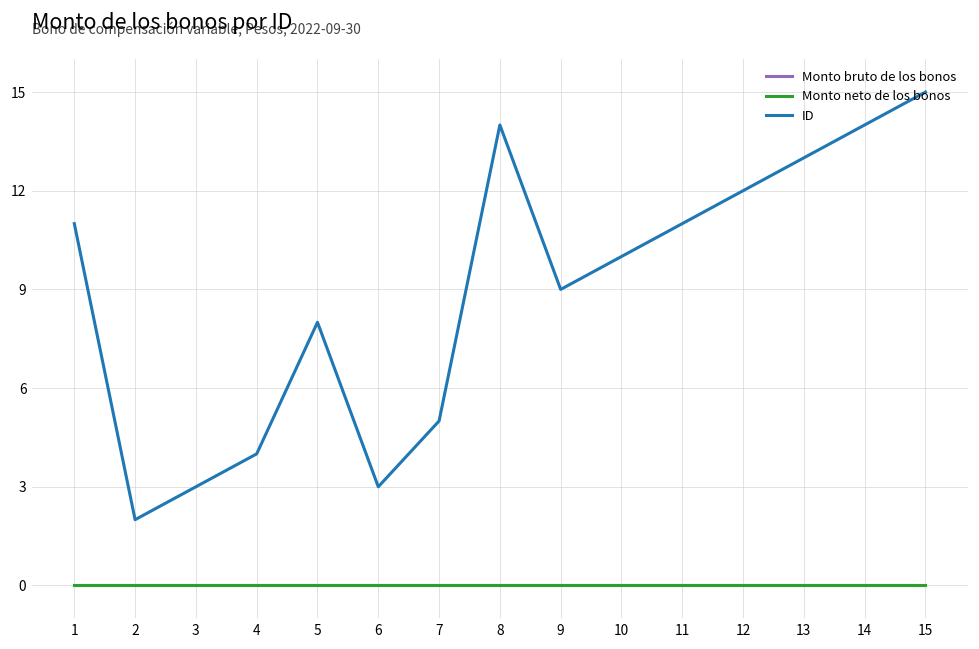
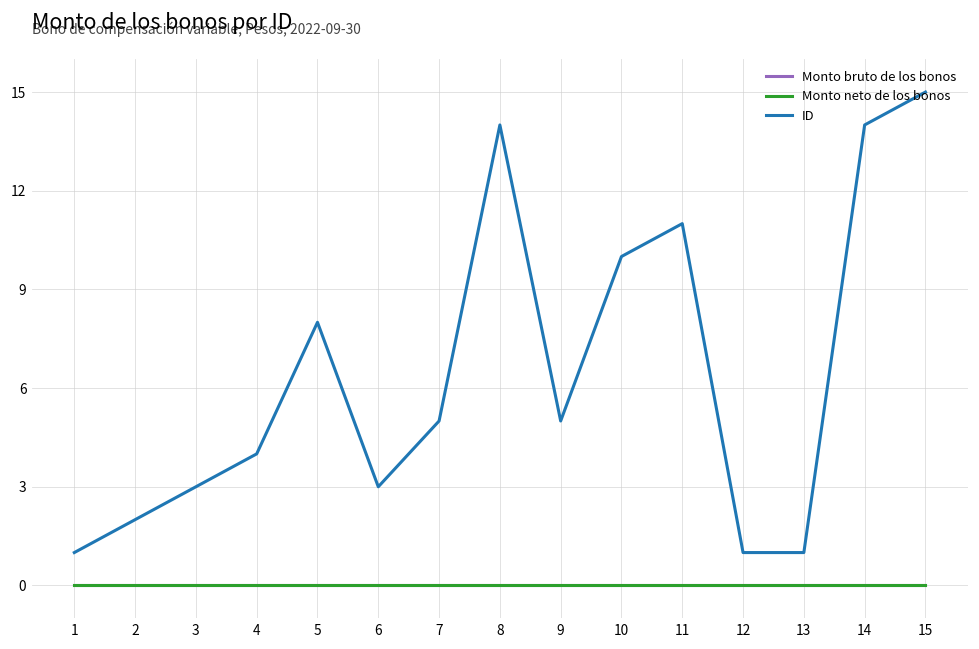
ID, 1: 11 -> 1
ID, 9: 9 -> 5
ID, 12: 12 -> 1
ID, 13: 13 -> 1
